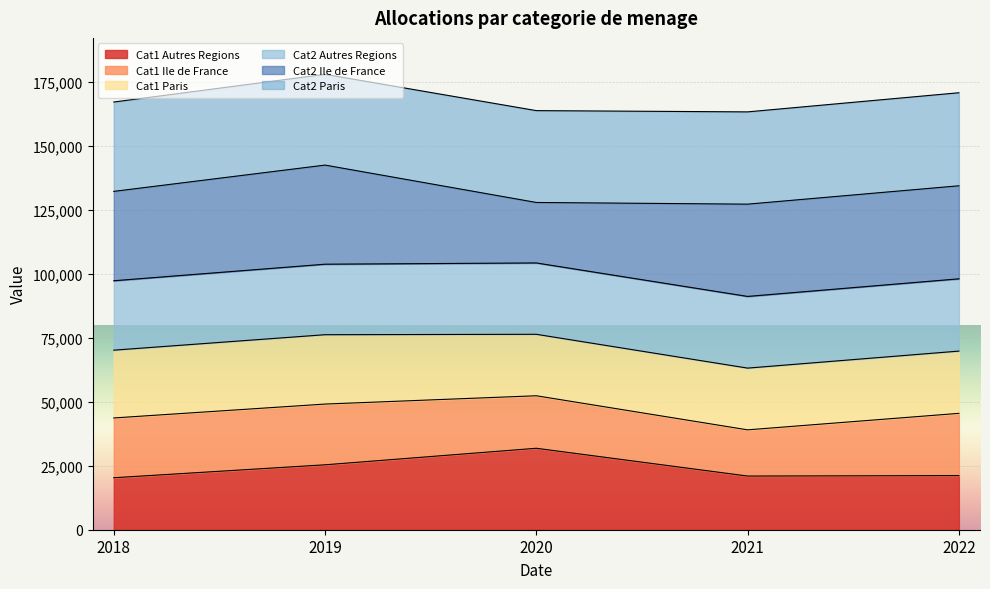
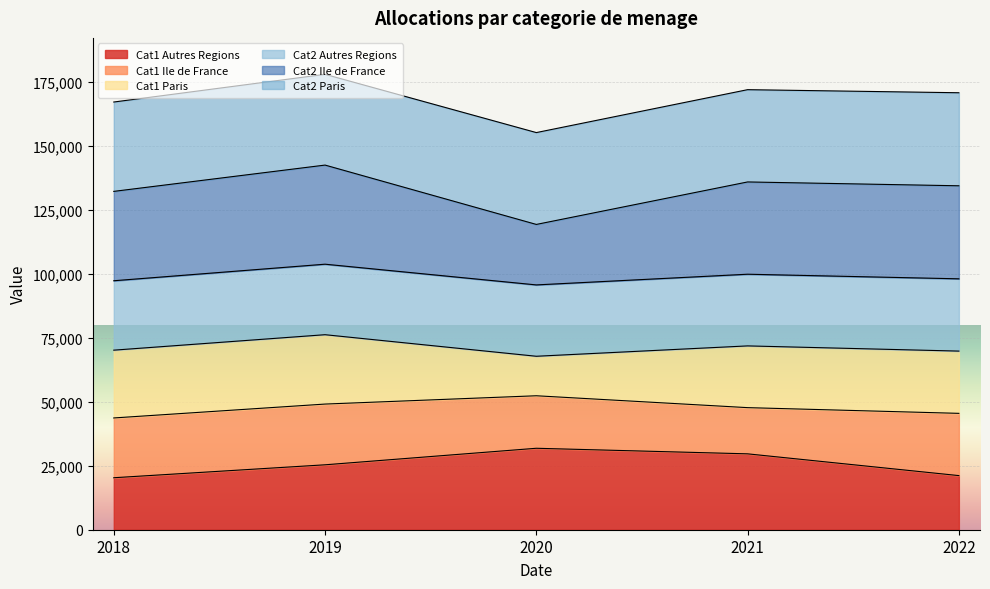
Cat1 Paris, 2020: 24,000 -> 15,000
Cat1 Autres Regions, 2021: 21,000 -> 30,000
